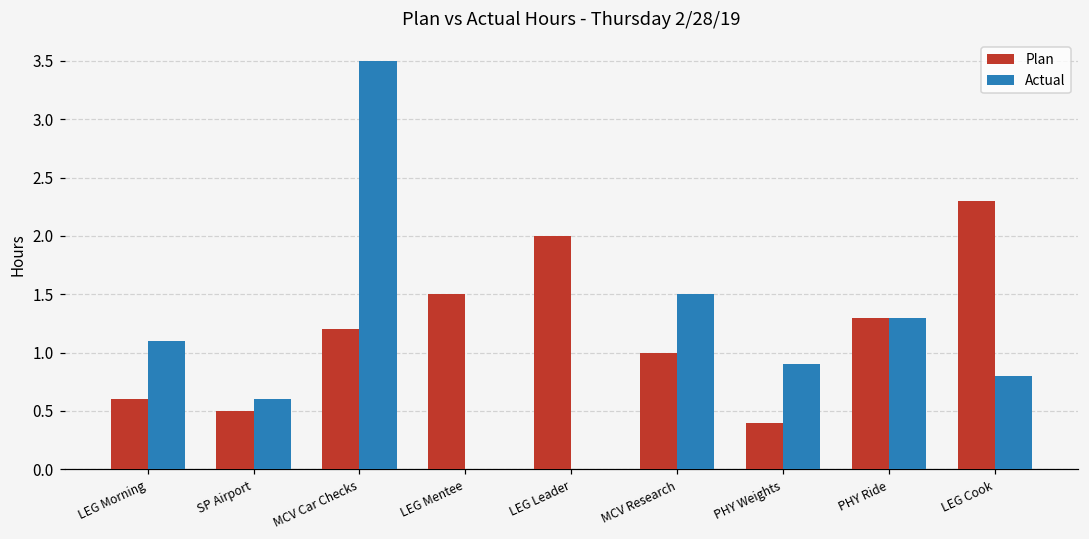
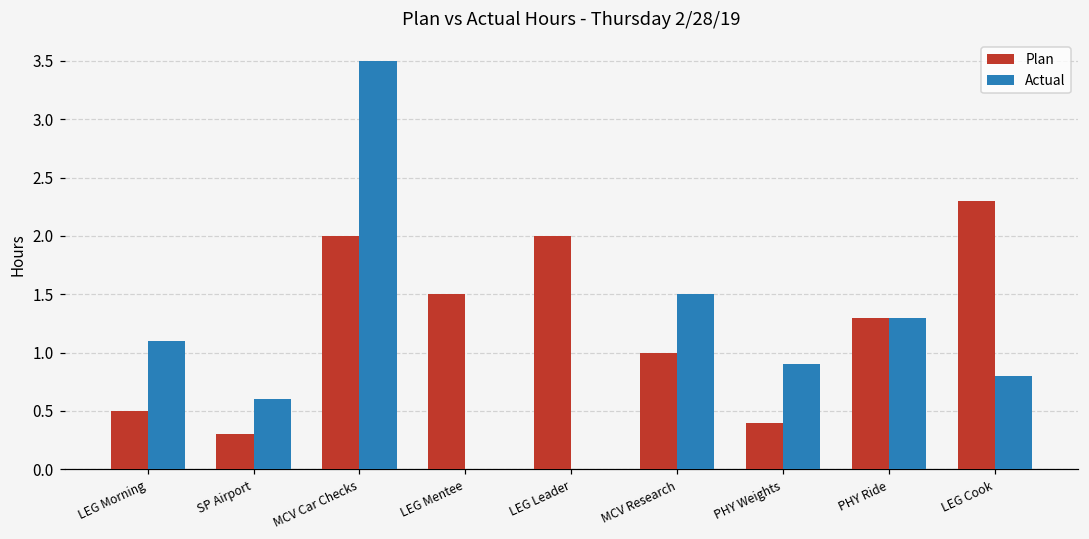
Plan, LEG Morning: 0.6 -> 0.5
Plan, SP Airport: 0.5 -> 0.3
Plan, MCV Car Checks: 1.2 -> 2.0
